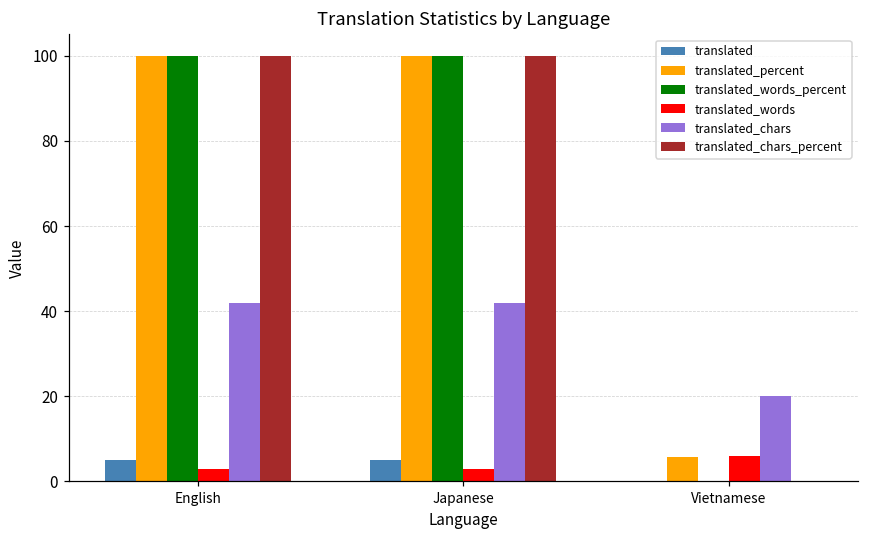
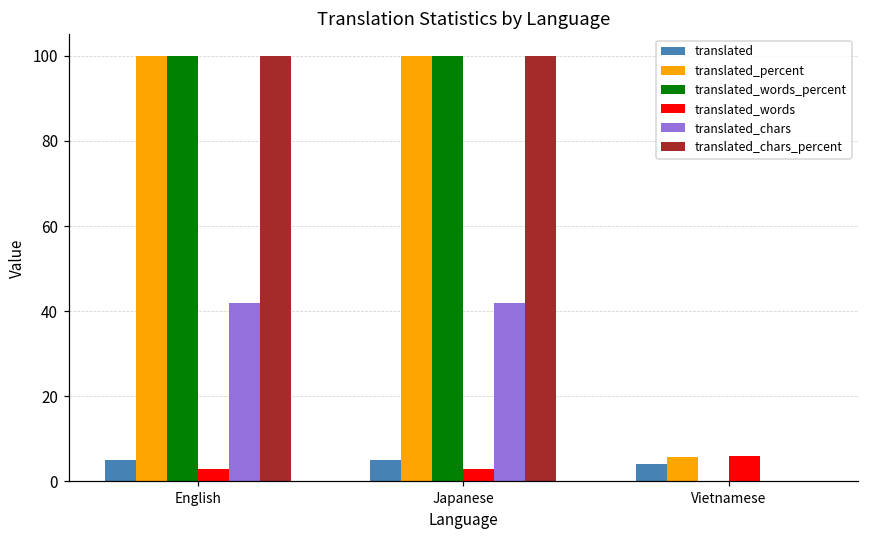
translated, Vietnamese: 0 -> 4
translated_chars, Vietnamese: 20 -> 0
